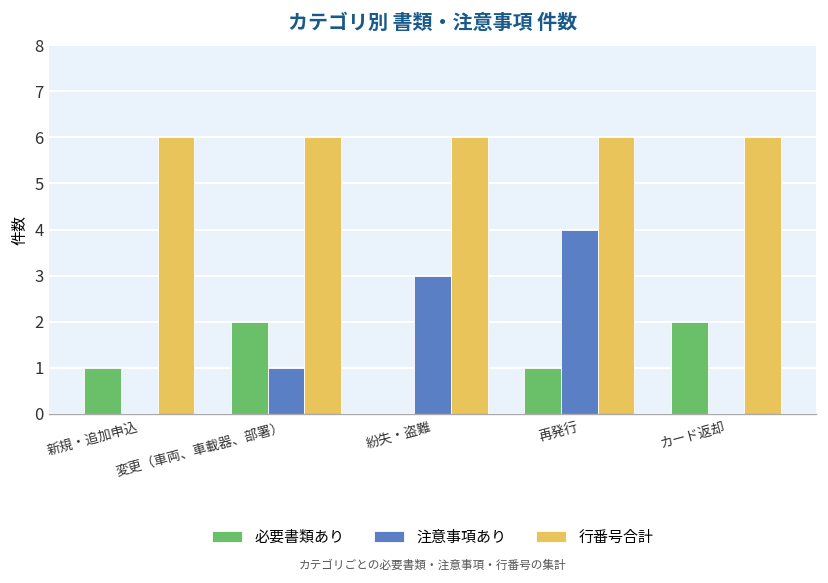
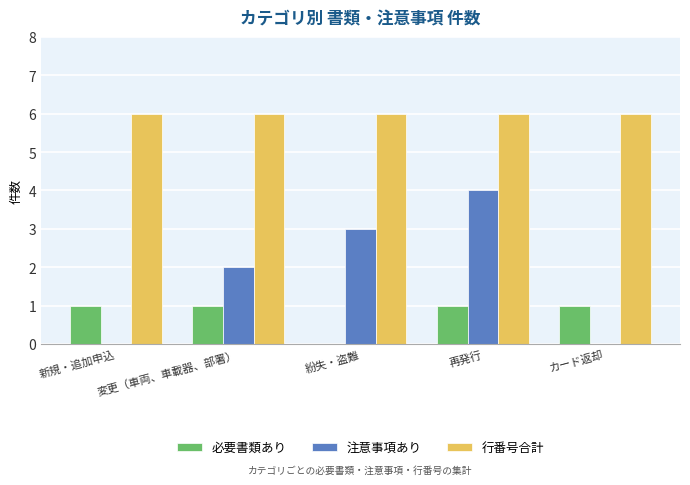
必要書類あり, 変更（車両、車載器、部署）: 2 -> 1
注意事項あり, 変更（車両、車載器、部署）: 1 -> 2
必要書類あり, カード返却: 2 -> 1
